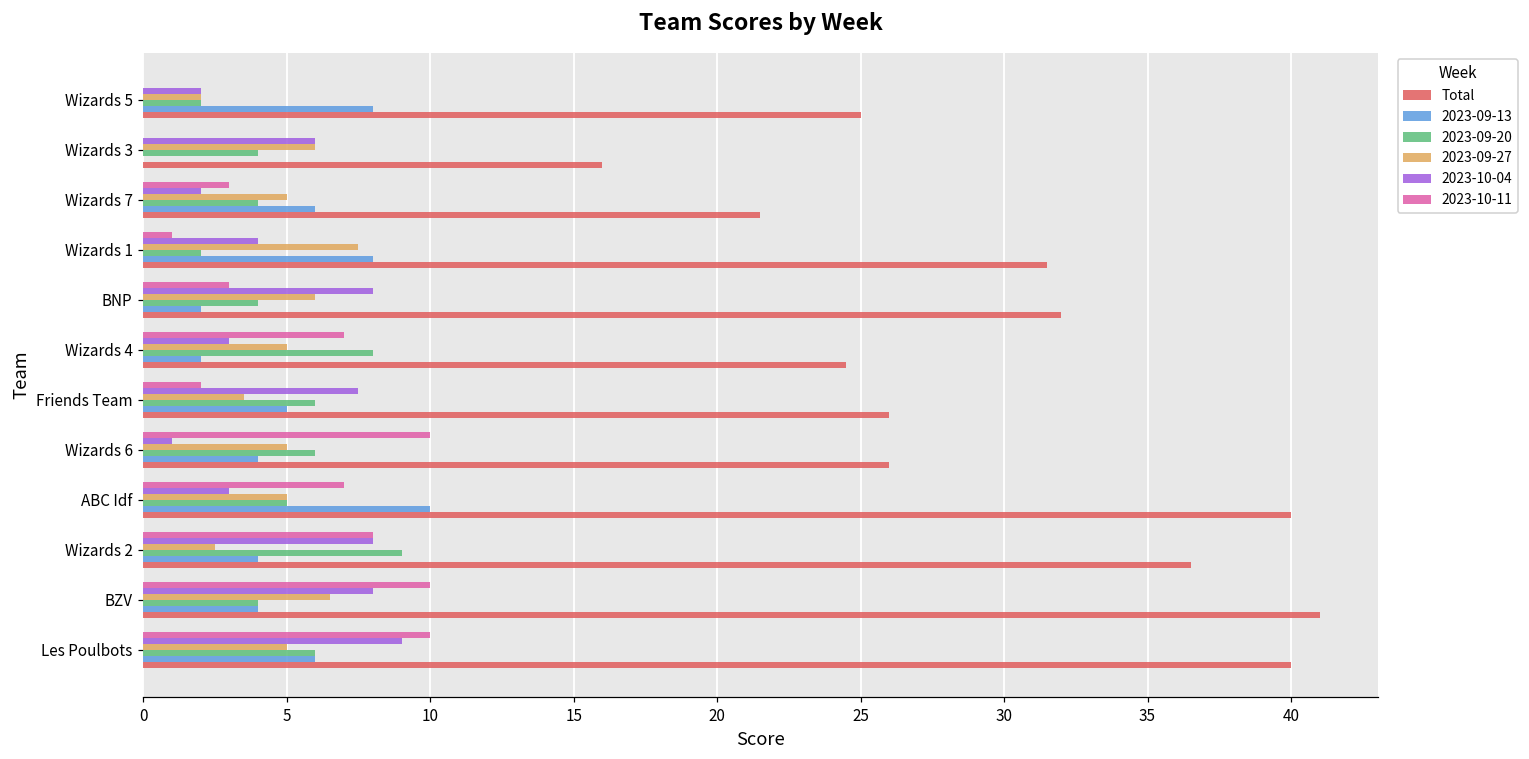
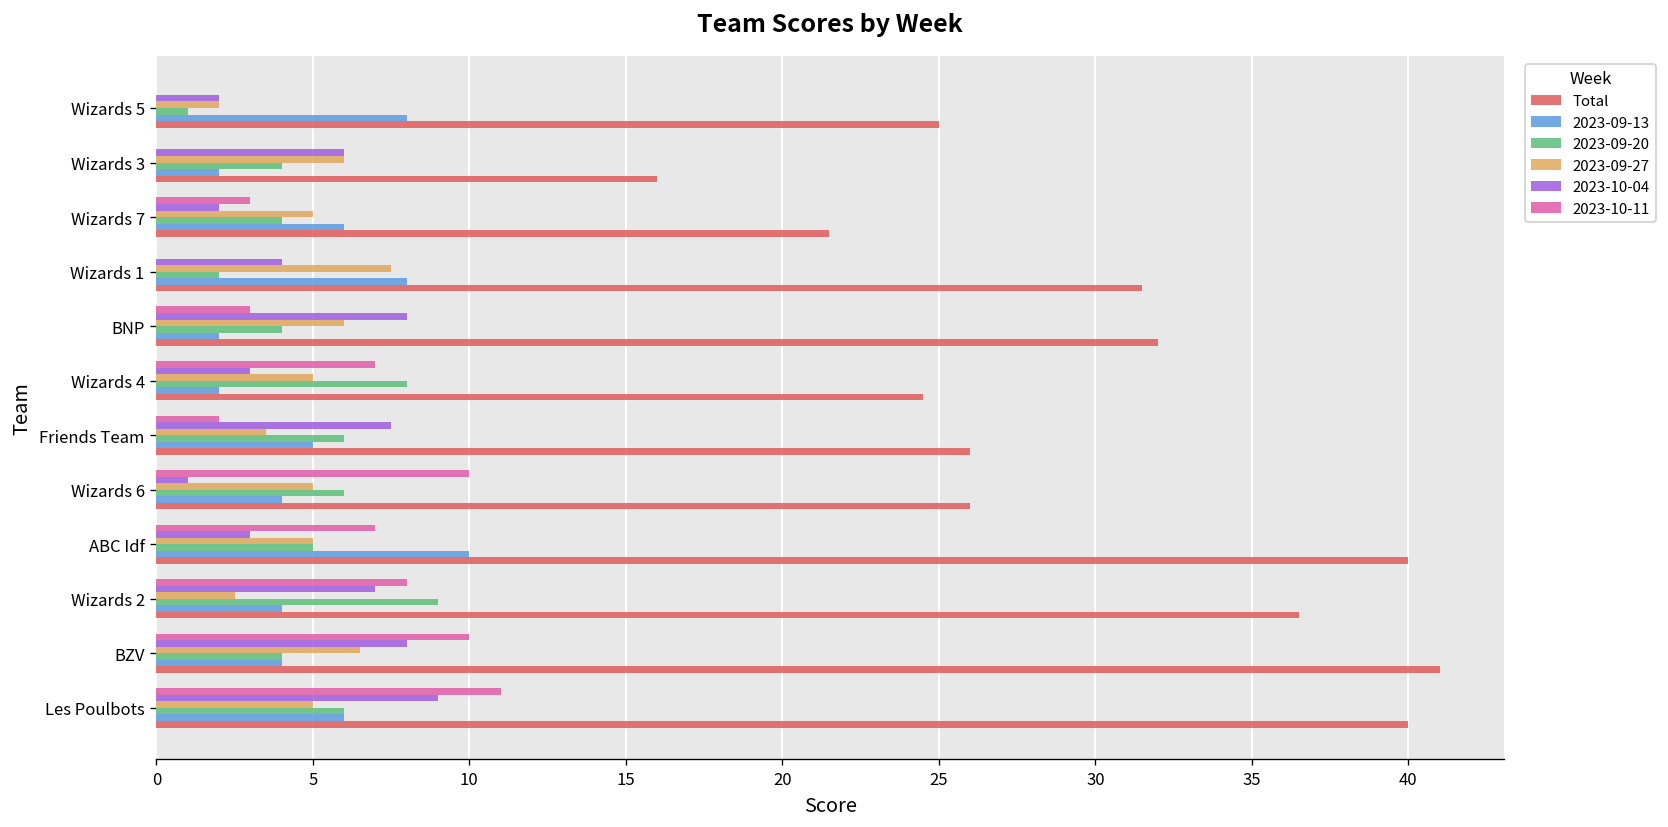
2023-09-20, Wizards 5: 2 -> 1
2023-09-13, Wizards 3: 0 -> 2
2023-10-11, Wizards 1: 1 -> 0
2023-10-04, Wizards 2: 8 -> 7
2023-10-11, Les Poulbots: 10 -> 11
